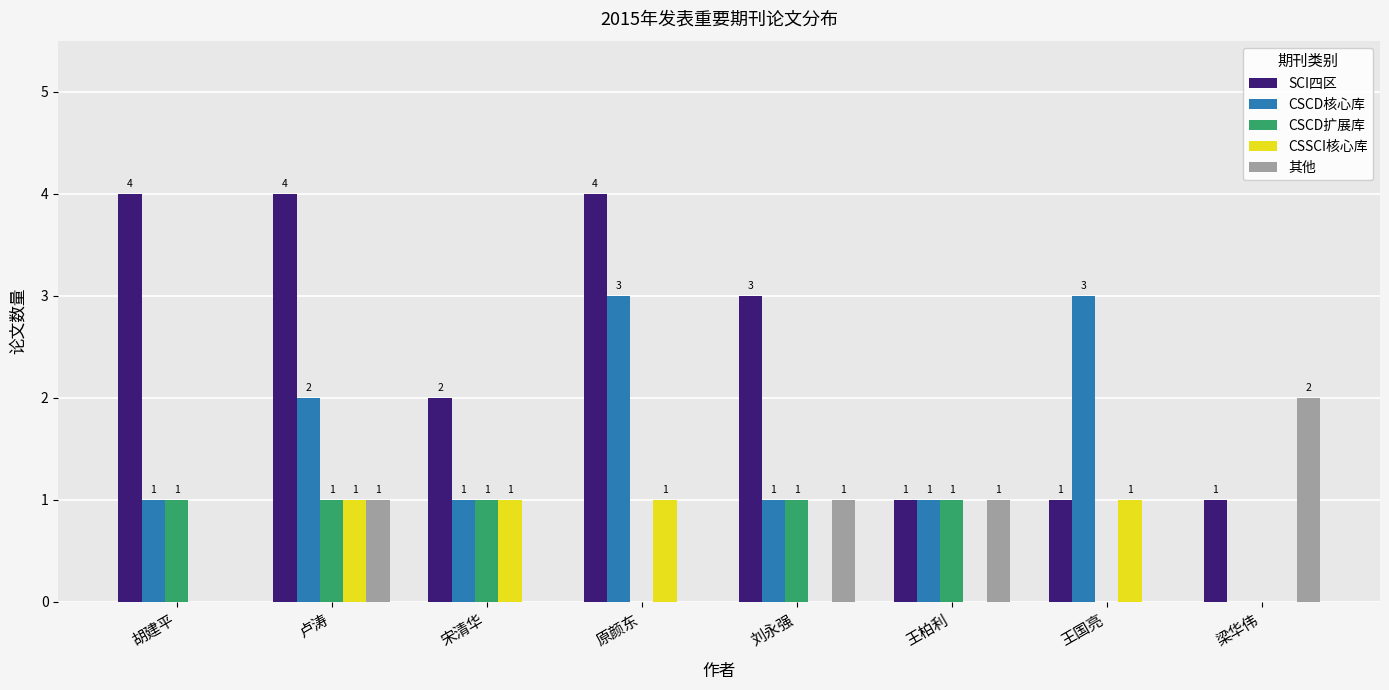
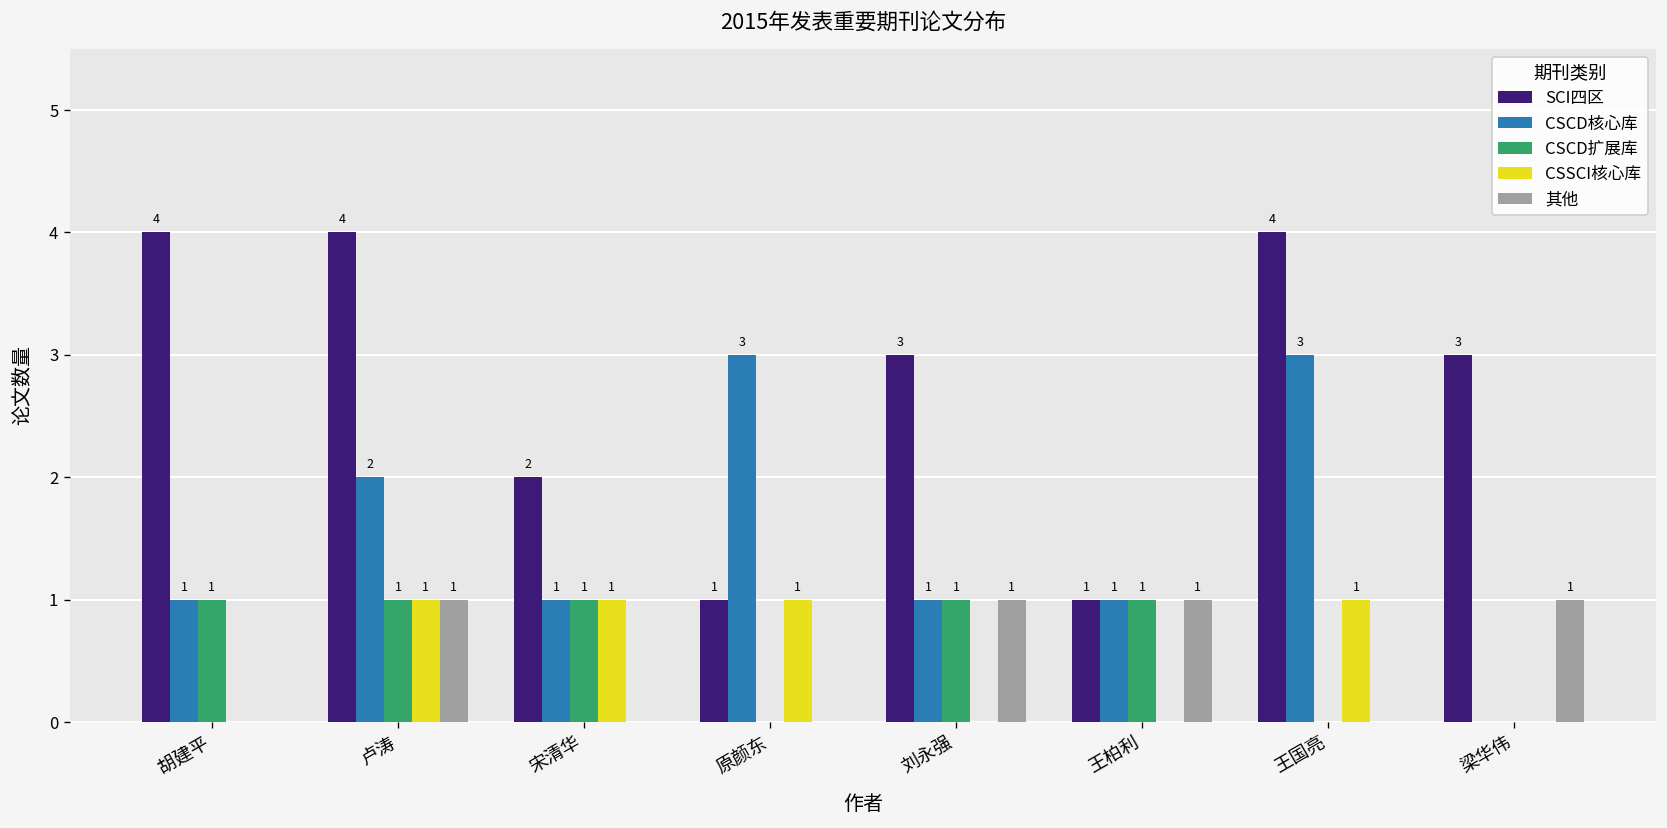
SCI四区, 原颜东: 4 -> 1
SCI四区, 王国亮: 1 -> 4
SCI四区, 梁华伟: 1 -> 3
其他, 梁华伟: 2 -> 1
